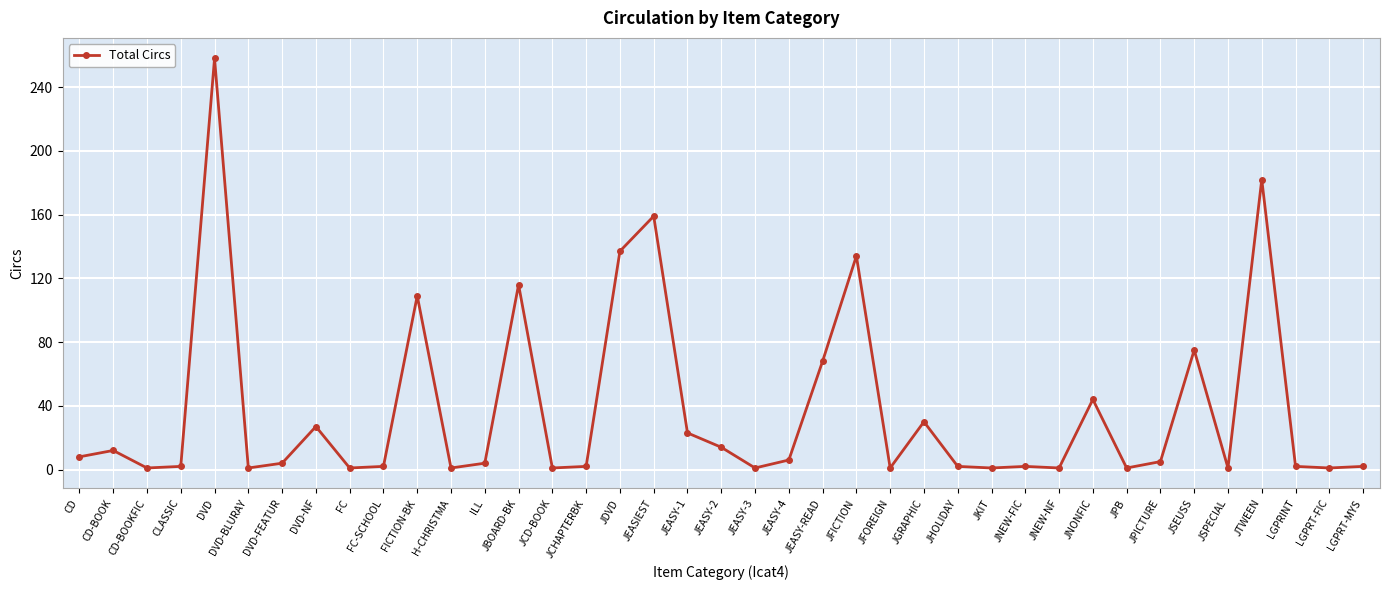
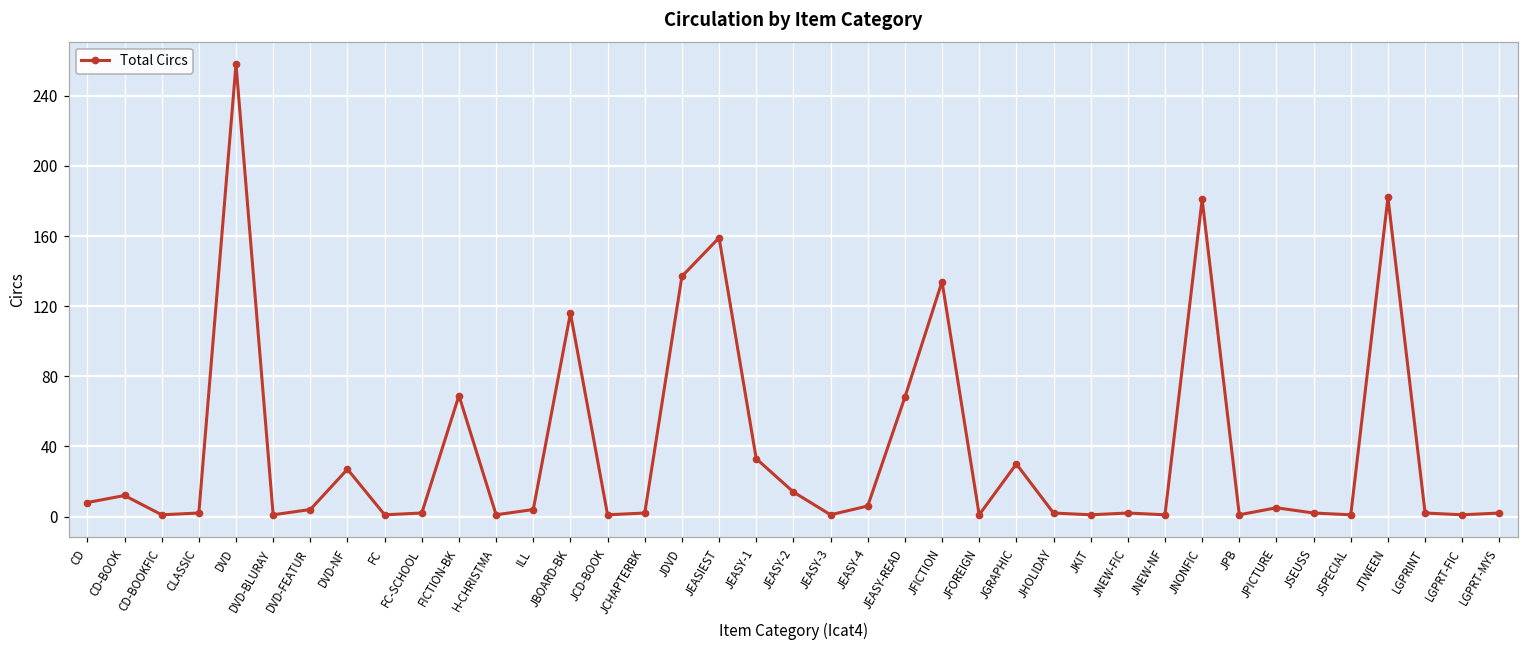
FICTION-BK: 109 -> 69
JEASY-1: 23 -> 33
JNONFIC: 44 -> 181
JSEUSS: 75 -> 2
